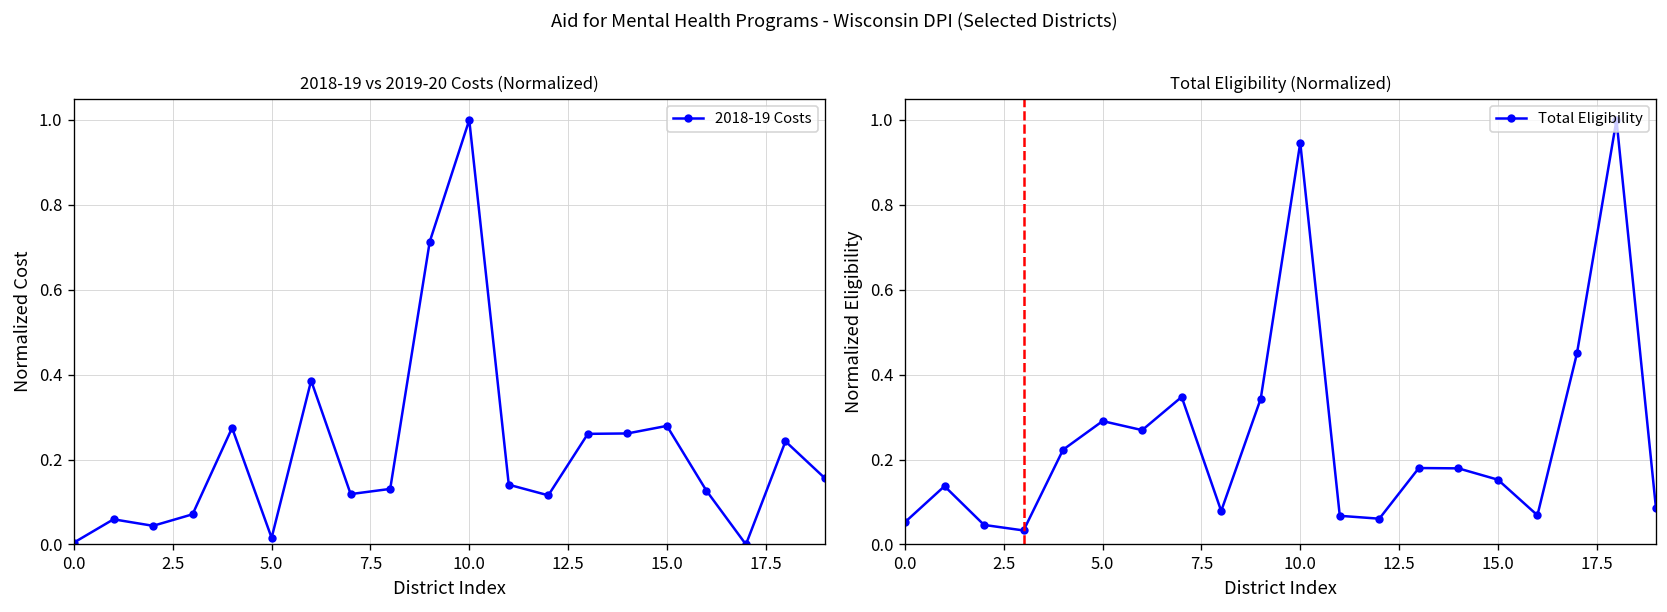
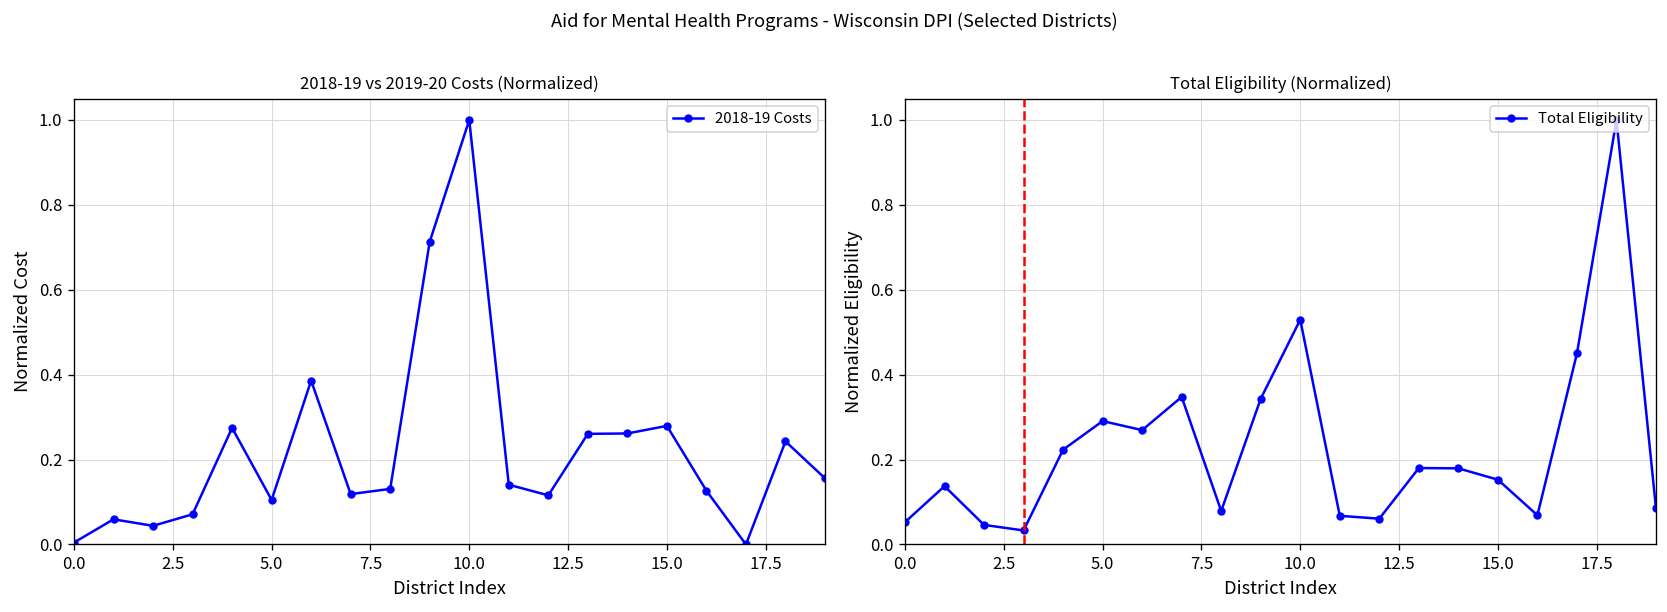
2018-19 vs 2019-20 Costs (Normalized), 5.0: 0.02 -> 0.10
Total Eligibility (Normalized), 10.0: 0.95 -> 0.53
